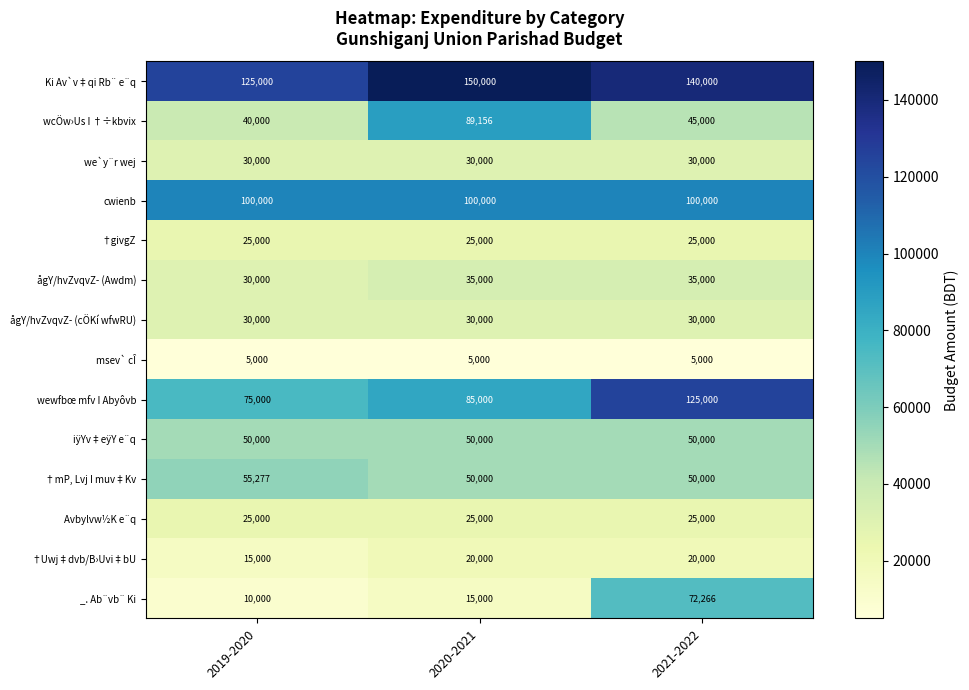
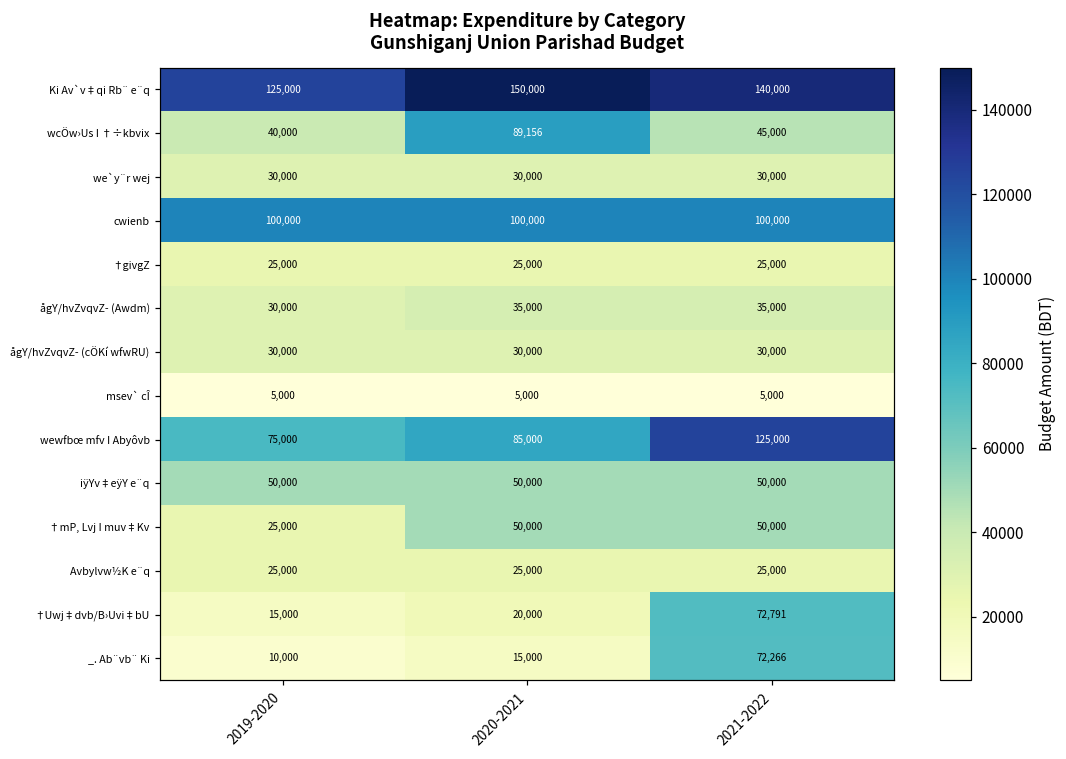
†mP, Lvj I muv‡Kv, 2019-2020: 55,277 -> 25,000
†Uwj‡dvb/B›Uvi‡bU, 2021-2022: 20,000 -> 72,791
